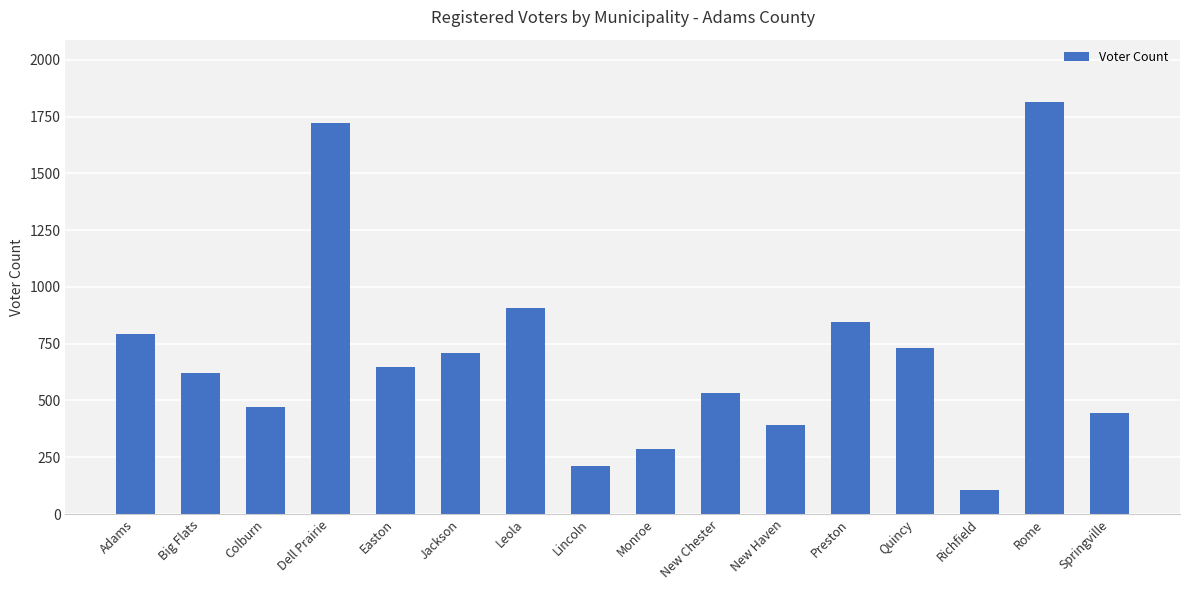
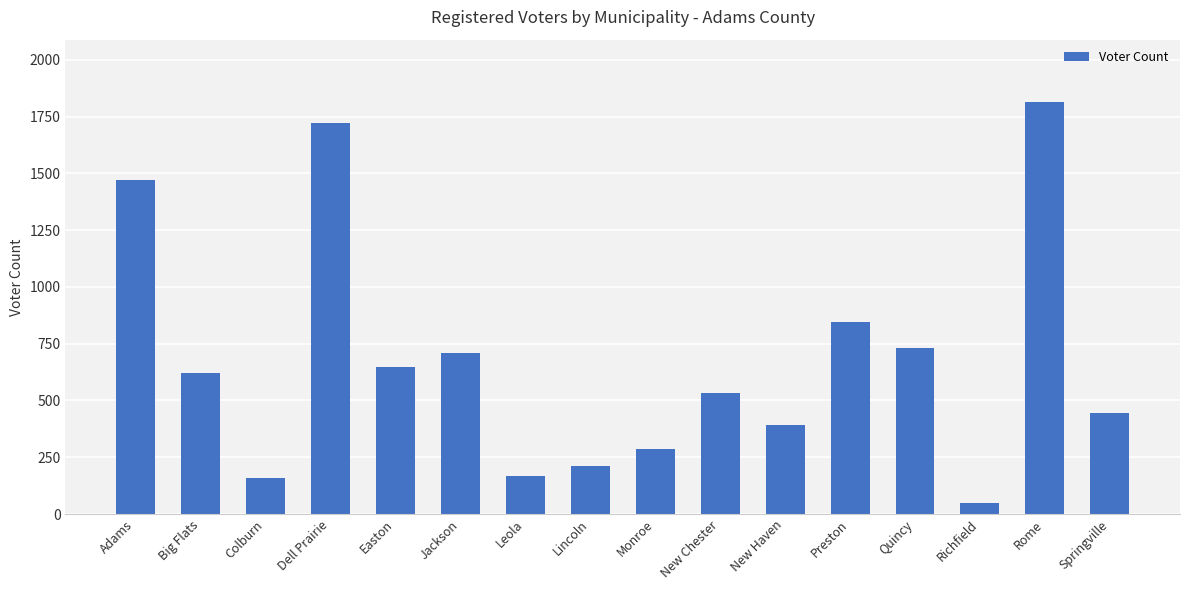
Adams: 790 -> 1470
Colburn: 470 -> 160
Leola: 910 -> 170
Richfield: 110 -> 50
